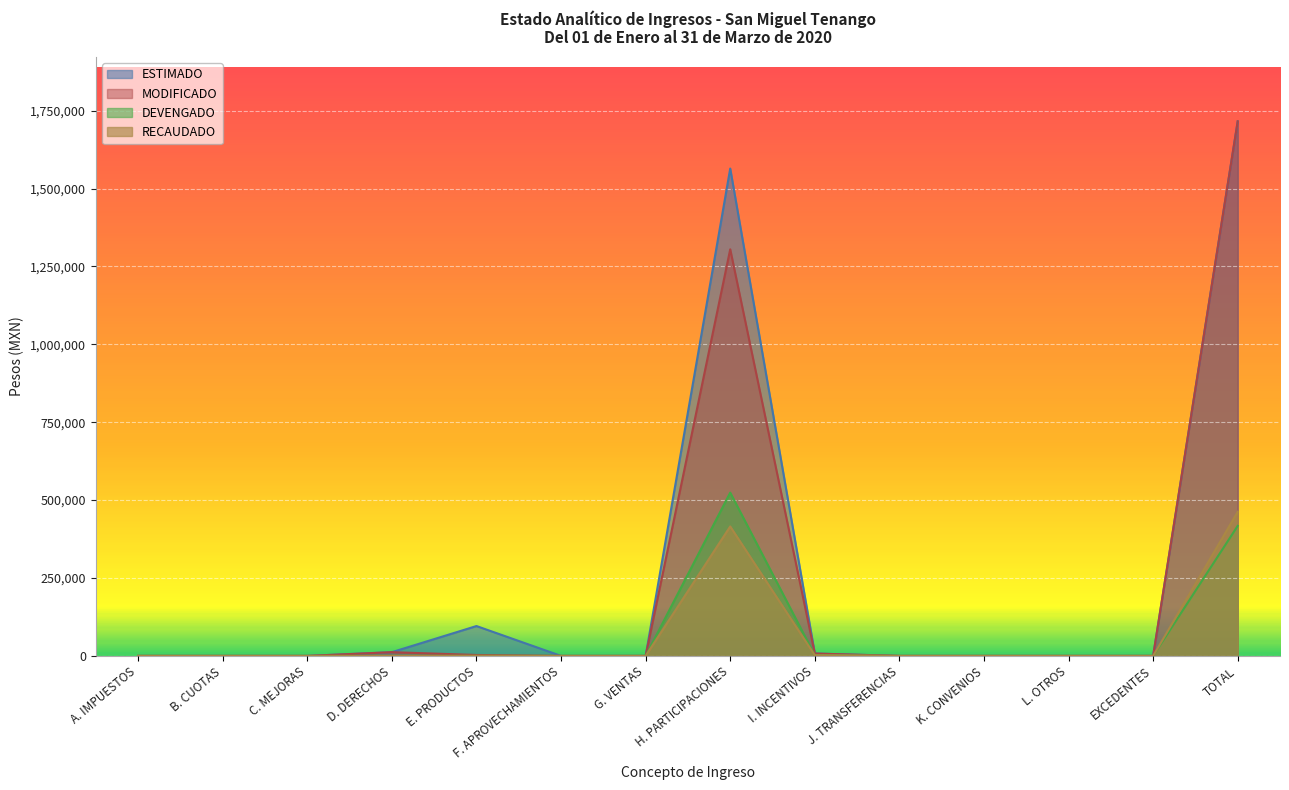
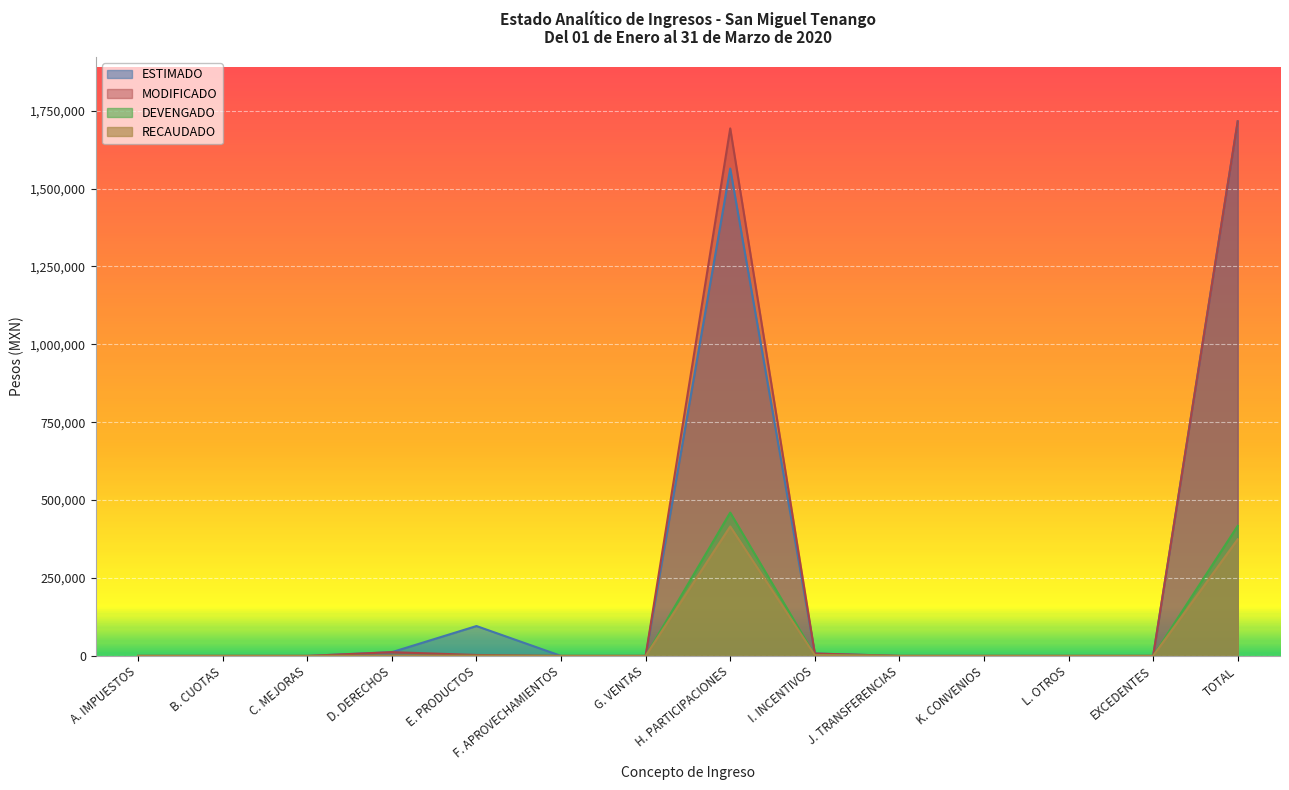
MODIFICADO, H. PARTICIPACIONES: 1,310,000 -> 1,690,000
DEVENGADO, H. PARTICIPACIONES: 520,000 -> 460,000
RECAUDADO, TOTAL: 460,000 -> 370,000
